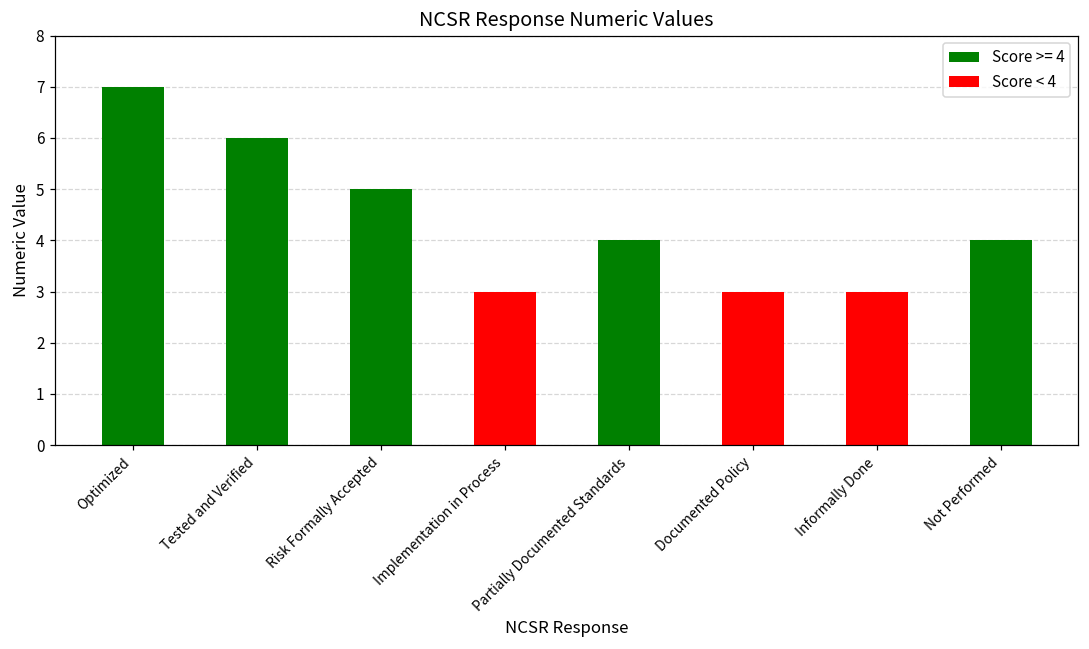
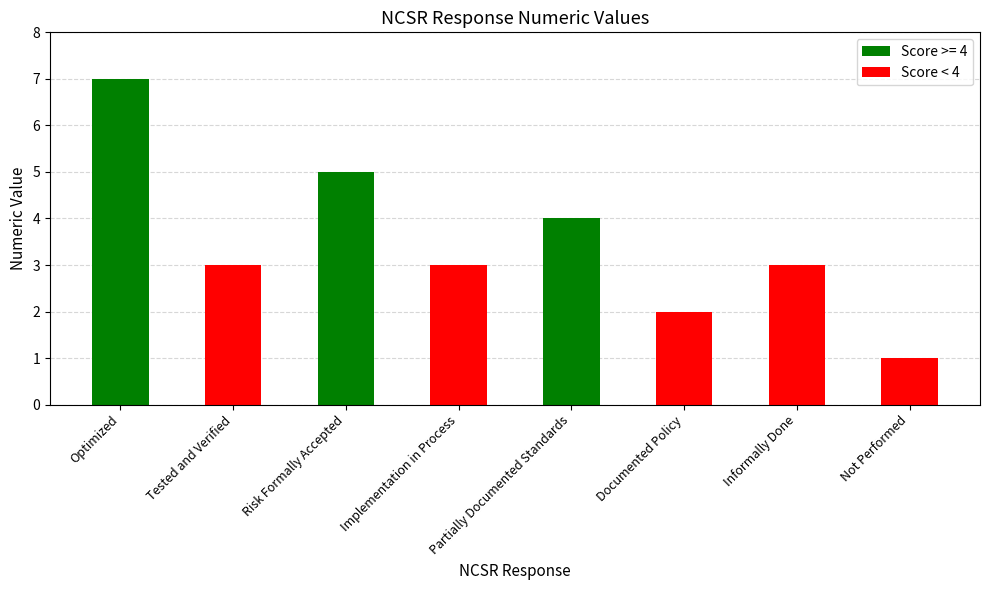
Tested and Verified: 6 -> 3
Documented Policy: 3 -> 2
Not Performed: 4 -> 1
